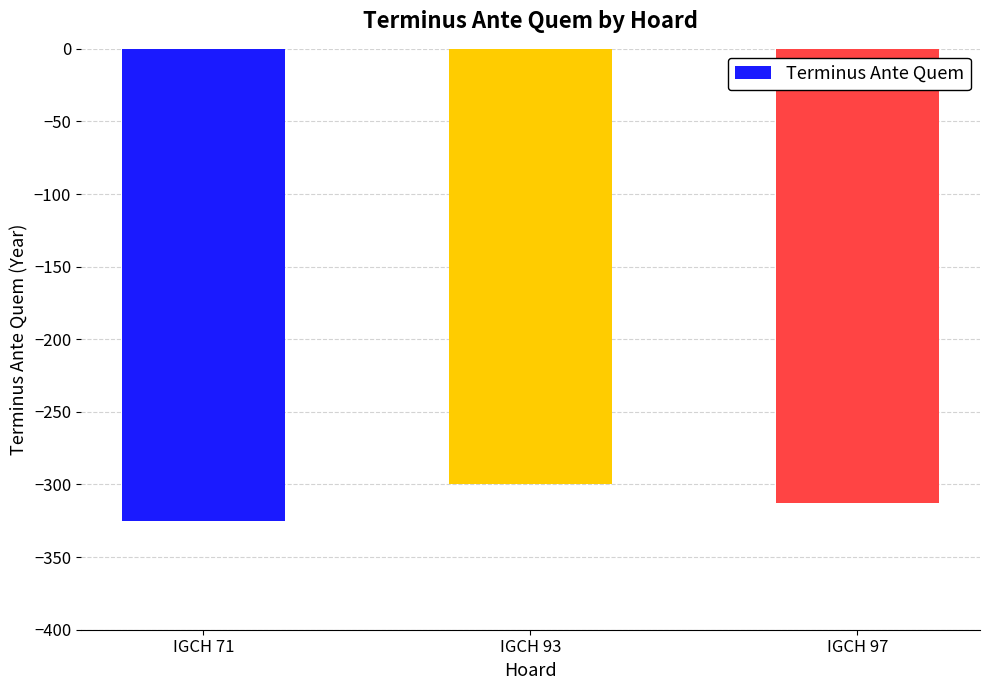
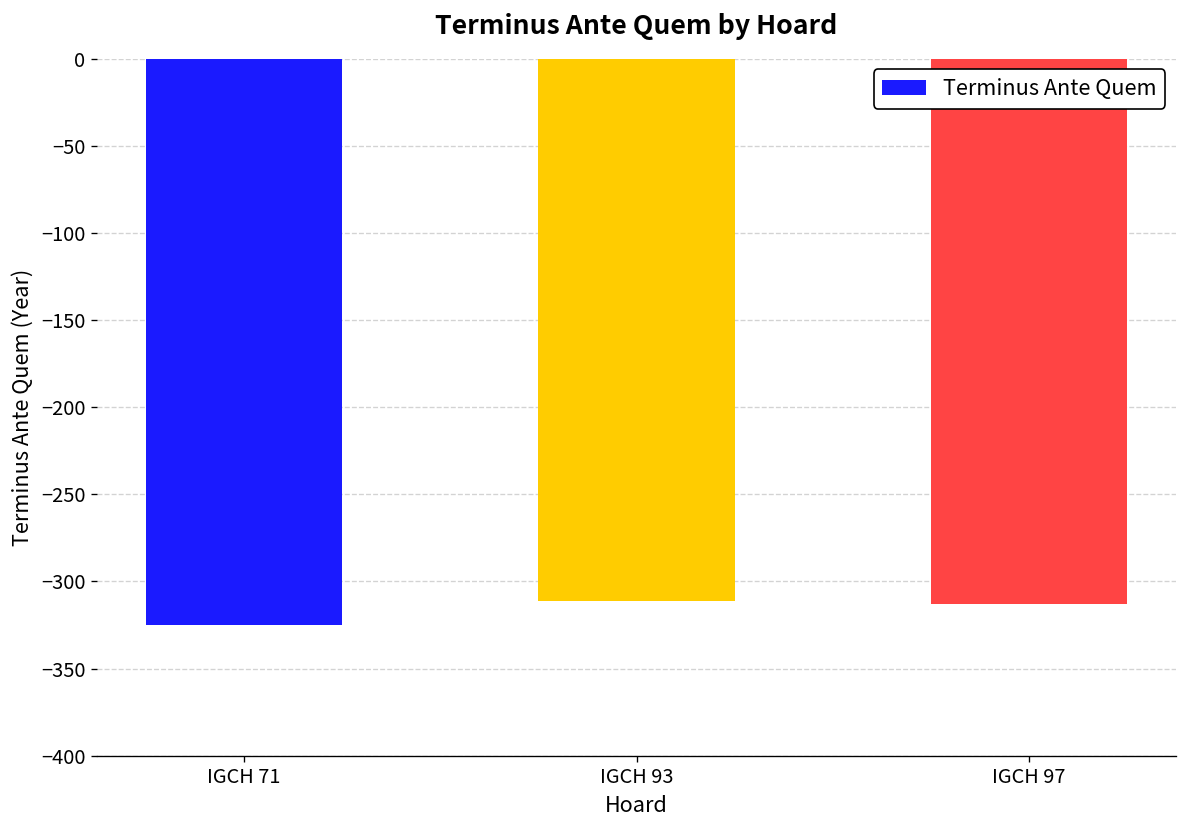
IGCH 93: -300 -> -311
